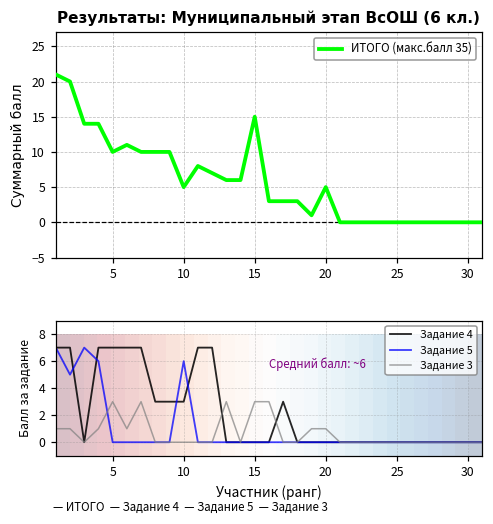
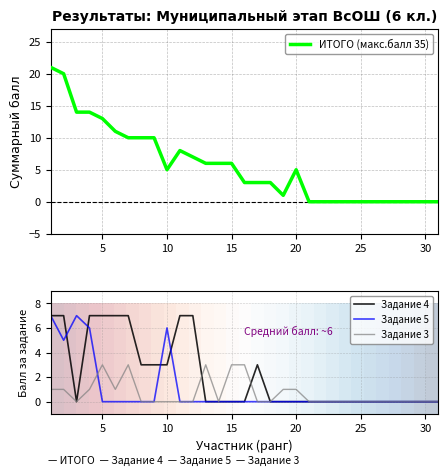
Результаты: Муниципальный этап ВсОШ (6 кл.), 5: 10 -> 13
Результаты: Муниципальный этап ВсОШ (6 кл.), 15: 15 -> 6
